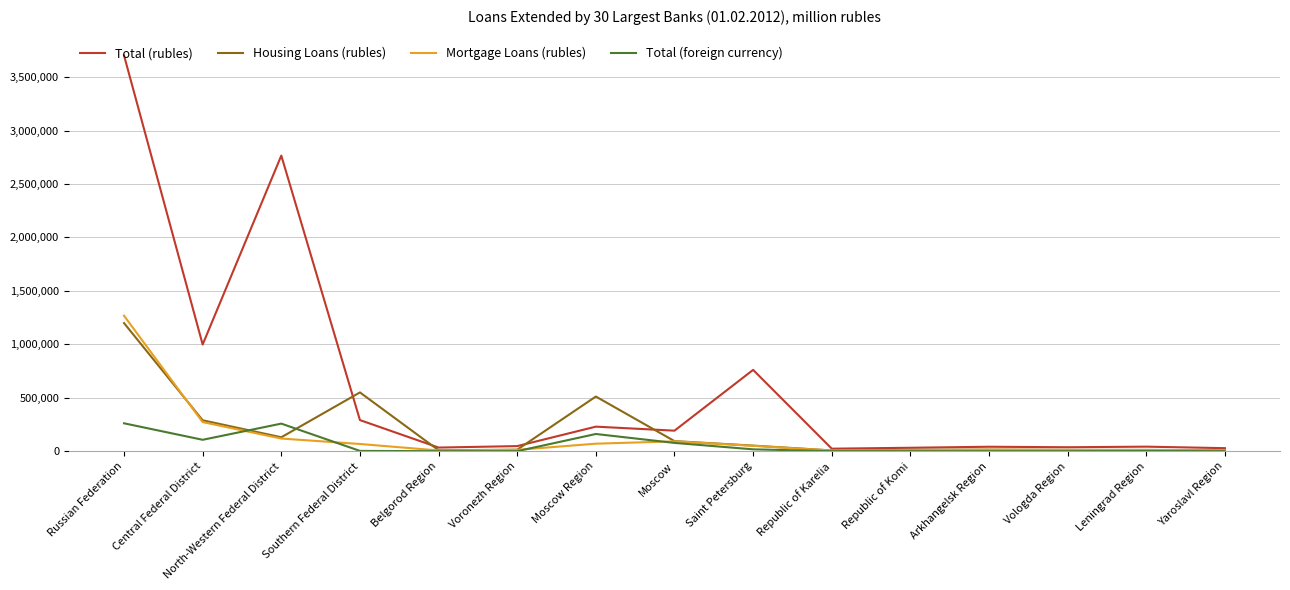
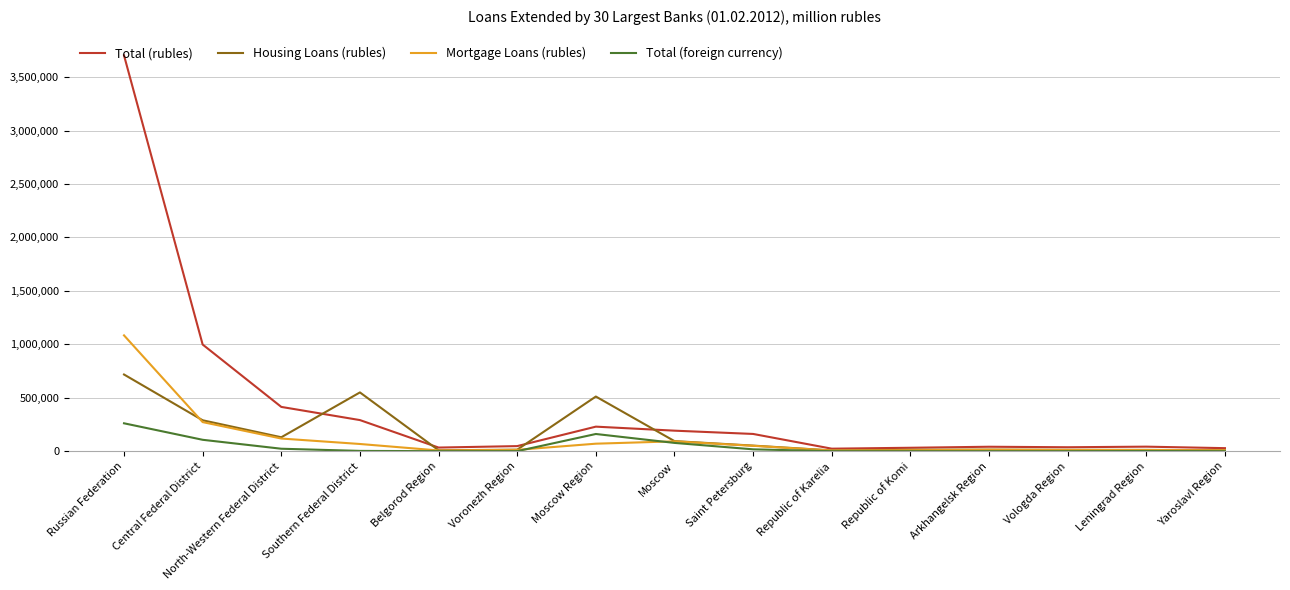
Housing Loans (rubles), Russian Federation: 1,200,000 -> 720,000
Mortgage Loans (rubles), Russian Federation: 1,270,000 -> 1,080,000
Total (rubles), North-Western Federal District: 2,770,000 -> 410,000
Total (foreign currency), North-Western Federal District: 260,000 -> 20,000
Total (rubles), Saint Petersburg: 760,000 -> 160,000
